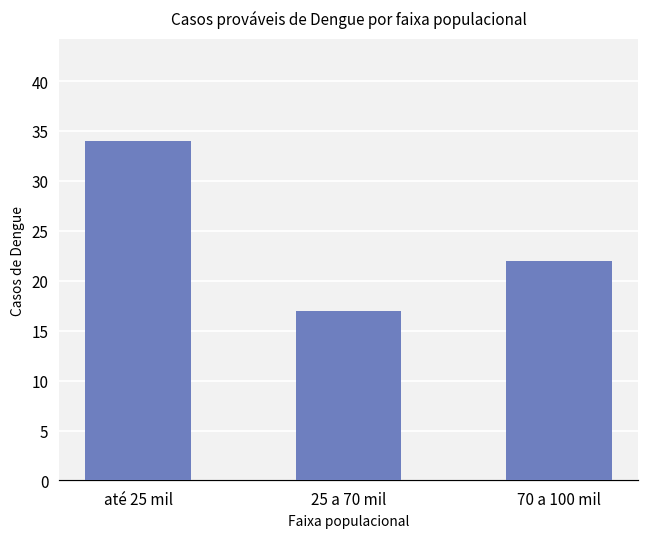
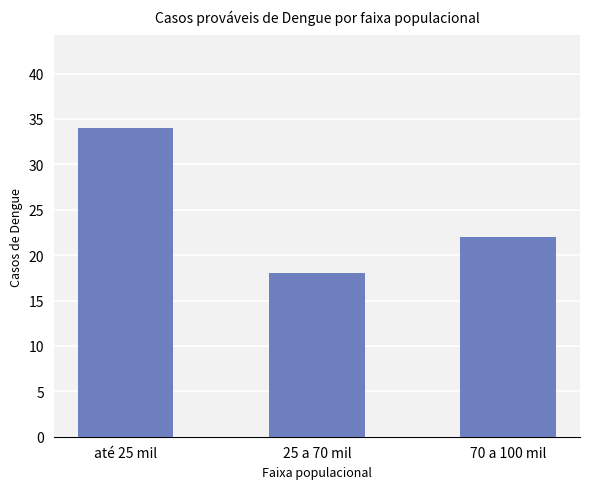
25 a 70 mil: 17 -> 18
